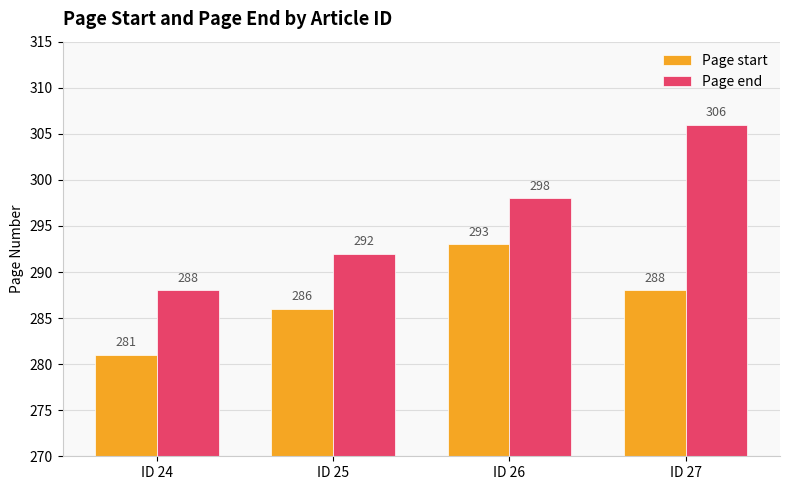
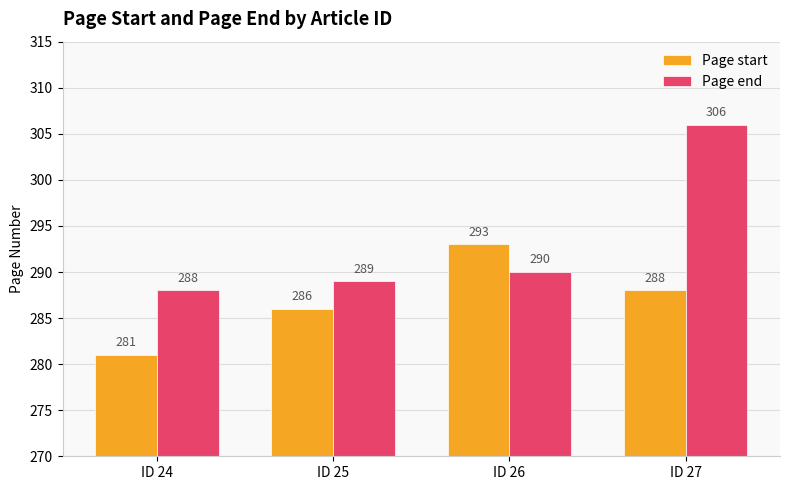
Page end, ID 25: 292 -> 289
Page end, ID 26: 298 -> 290
